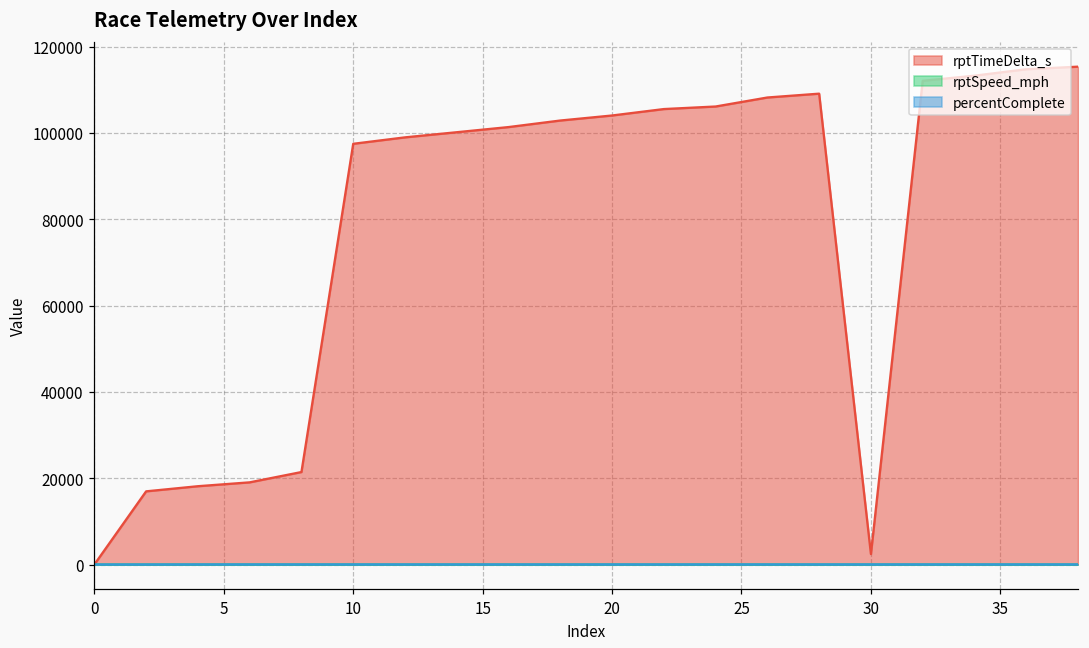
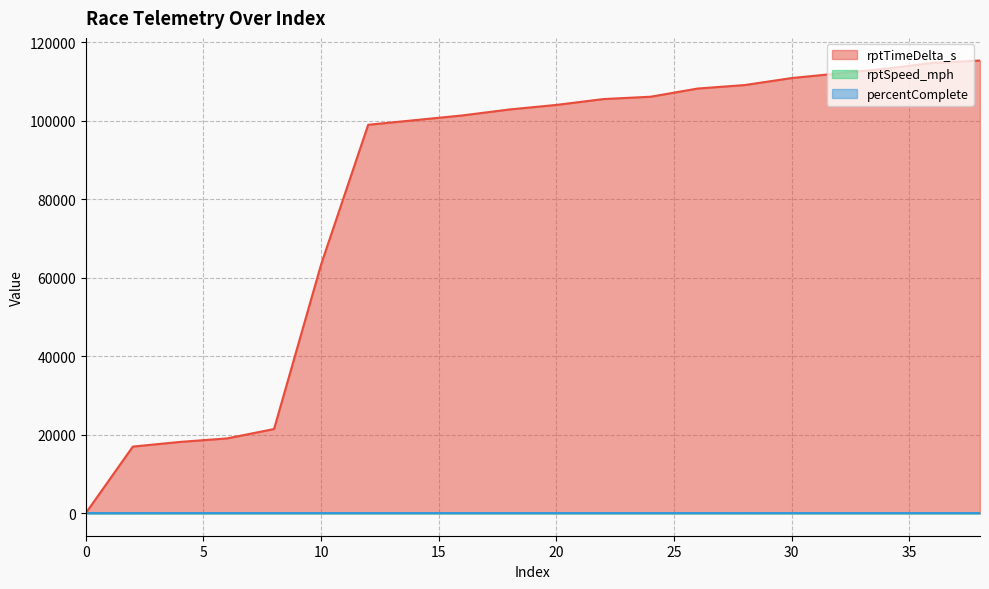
rptTimeDelta_s, 10: 97000 -> 63000
rptTimeDelta_s, 30: 2000 -> 111000
